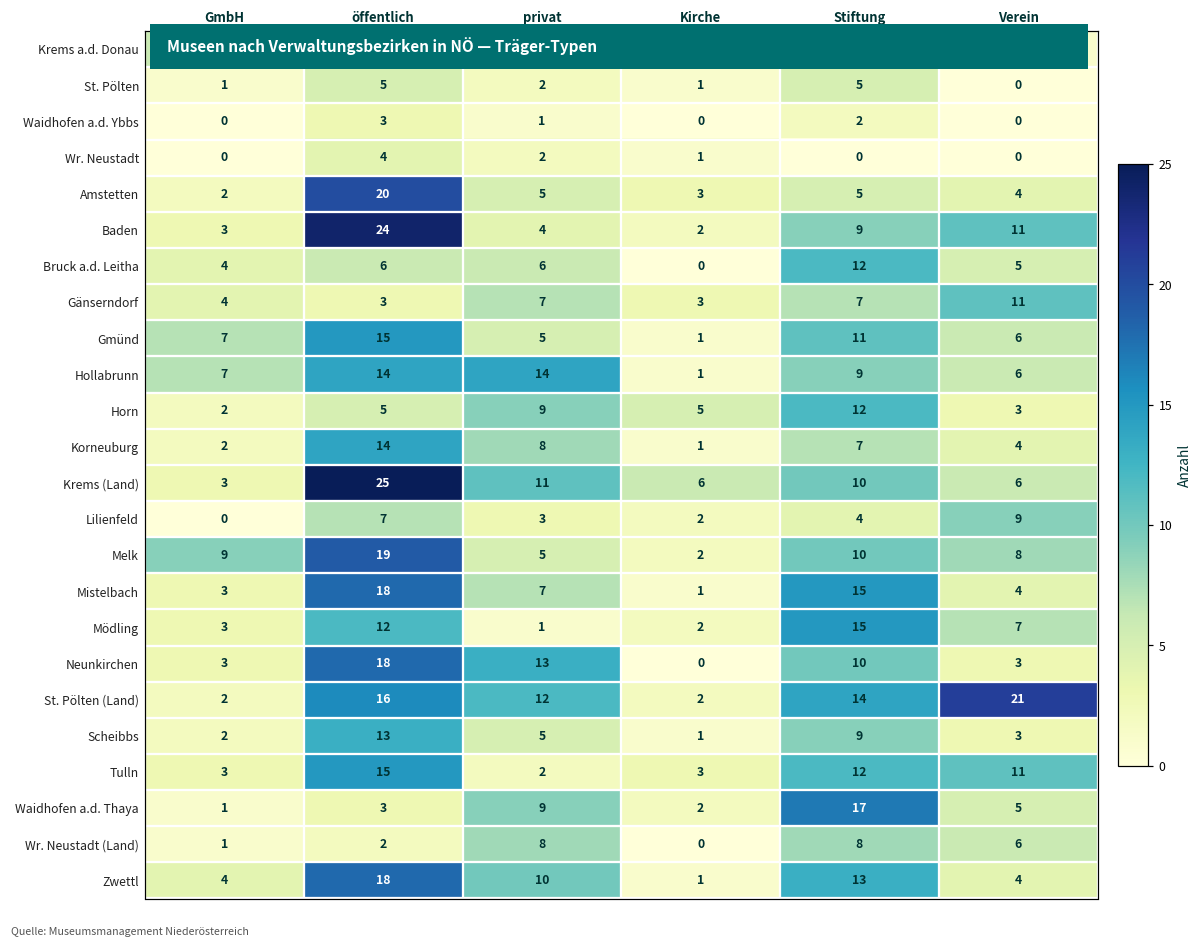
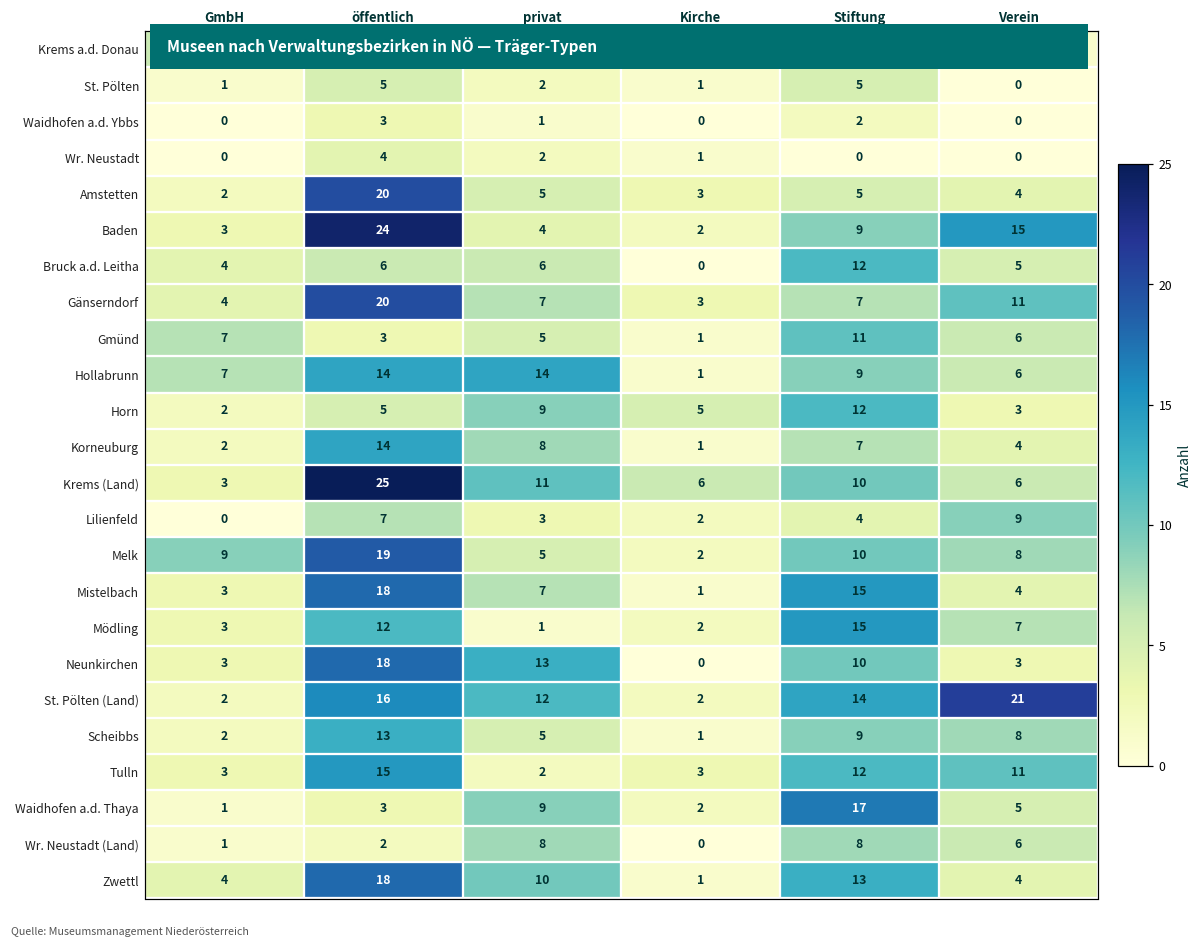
Baden, Verein: 11 -> 15
Gänserndorf, öffentlich: 3 -> 20
Gmünd, öffentlich: 15 -> 3
Scheibbs, Verein: 3 -> 8
